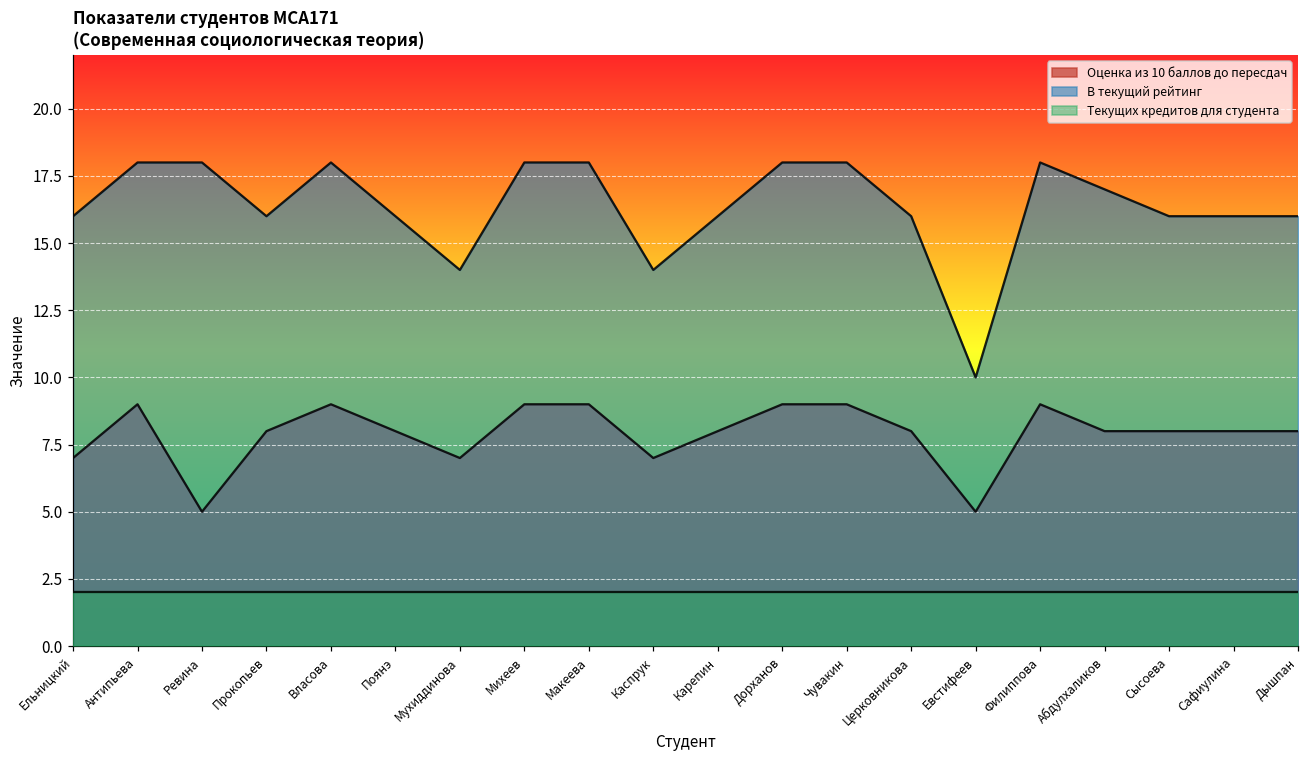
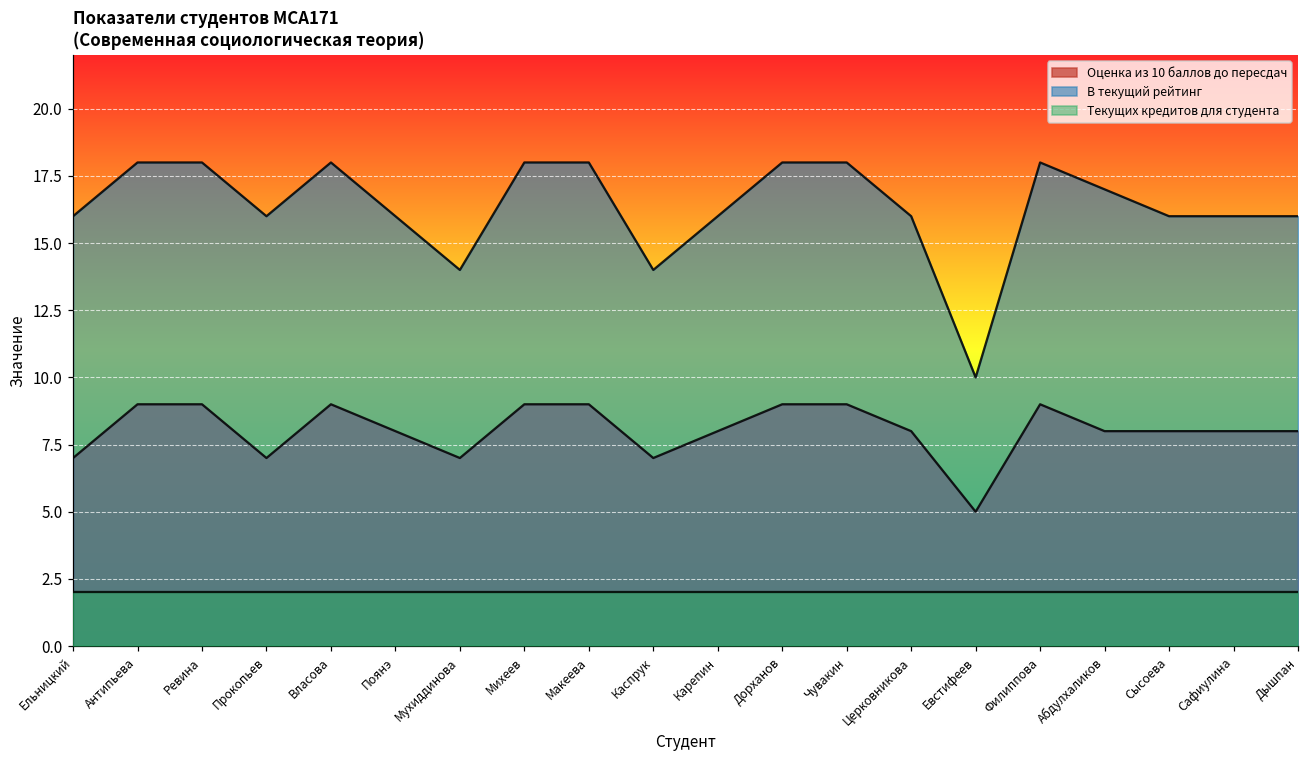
Оценка из 10 баллов до пересдач, Ревина: 5 -> 9
Оценка из 10 баллов до пересдач, Прокопьев: 8 -> 7
